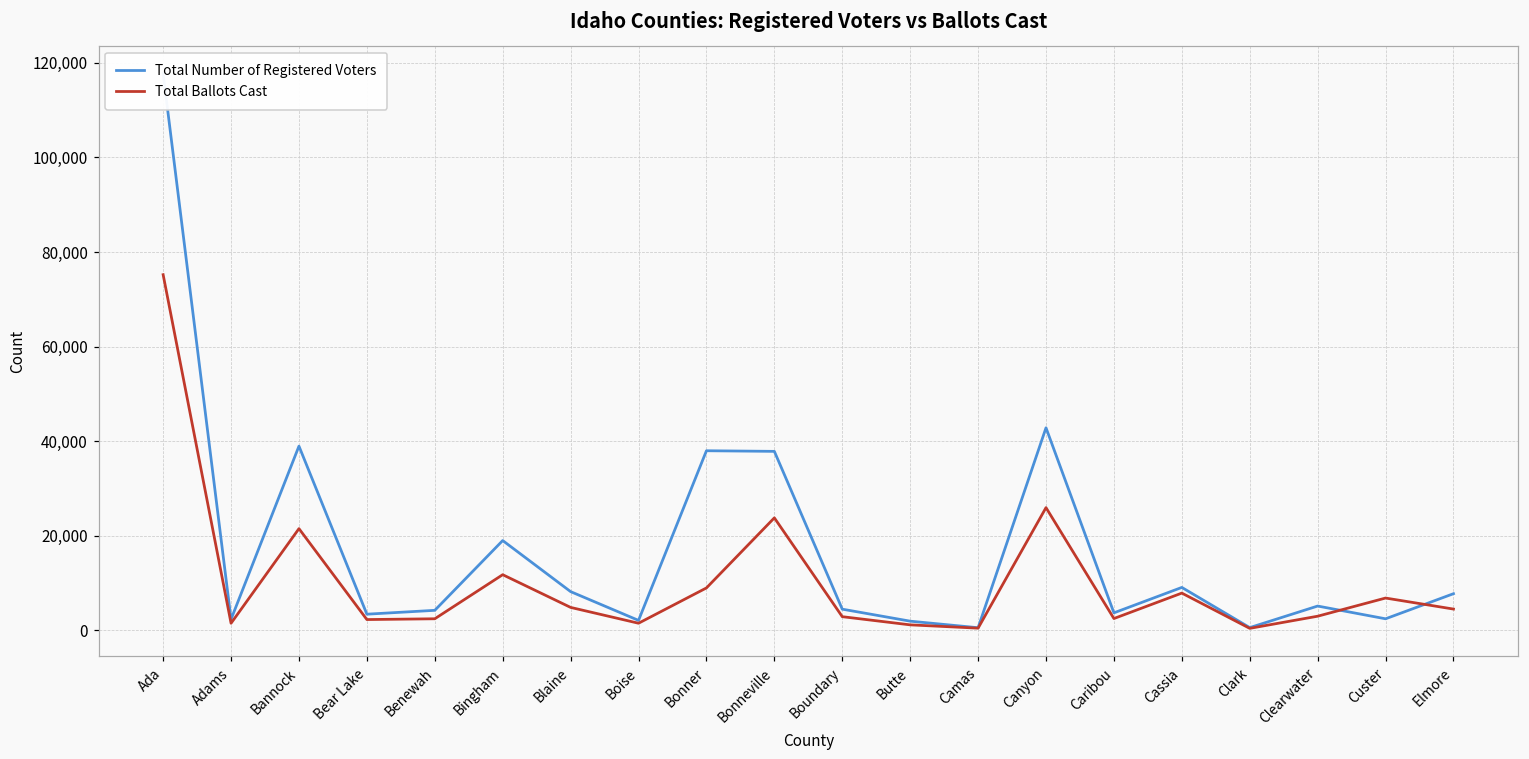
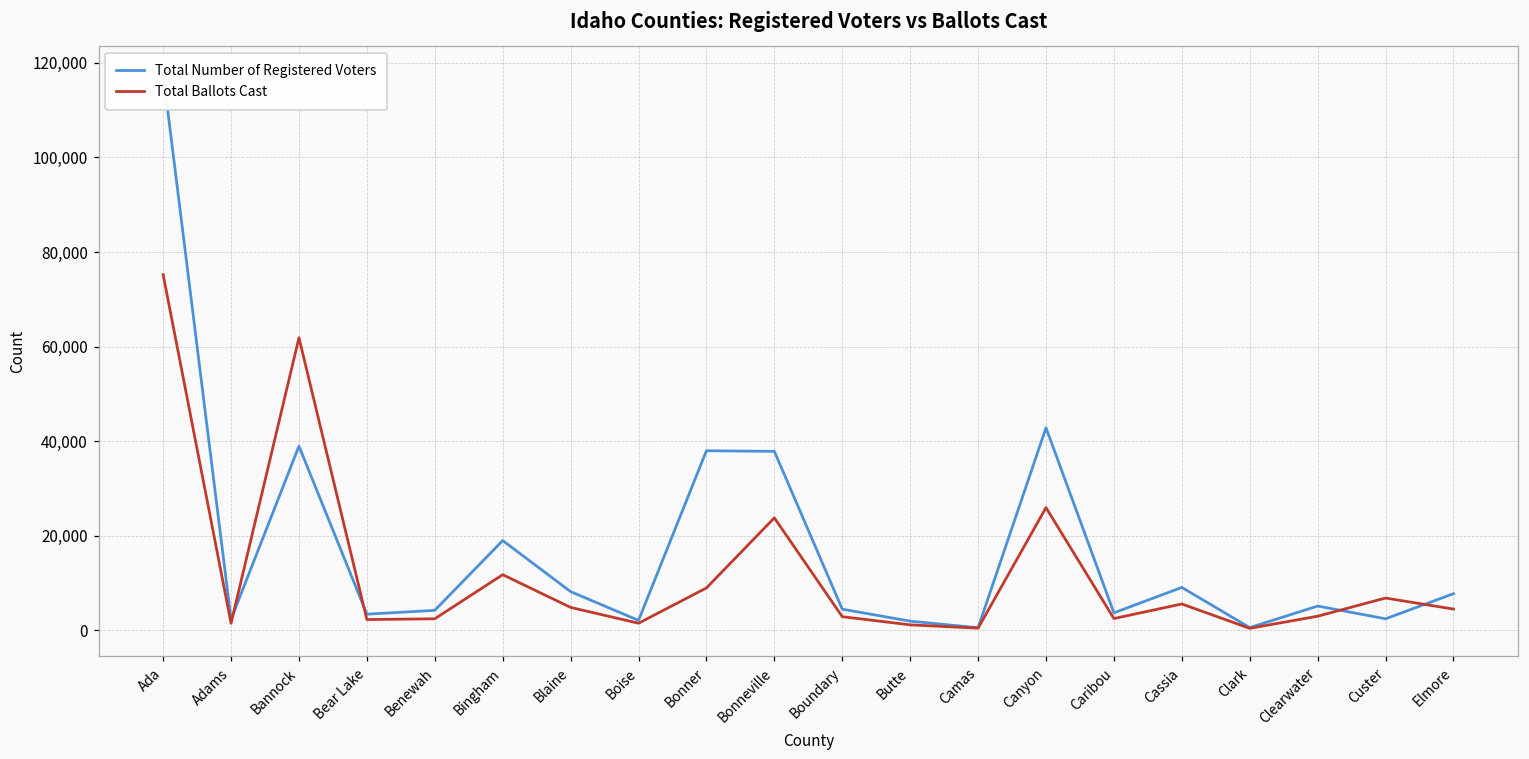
Total Ballots Cast, Bannock: 21,000 -> 62,000
Total Ballots Cast, Cassia: 8,000 -> 6,000
